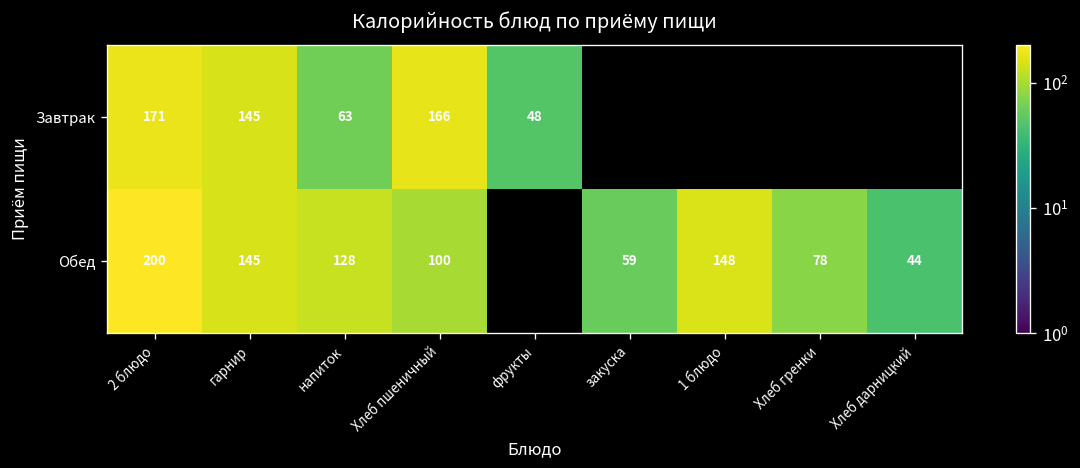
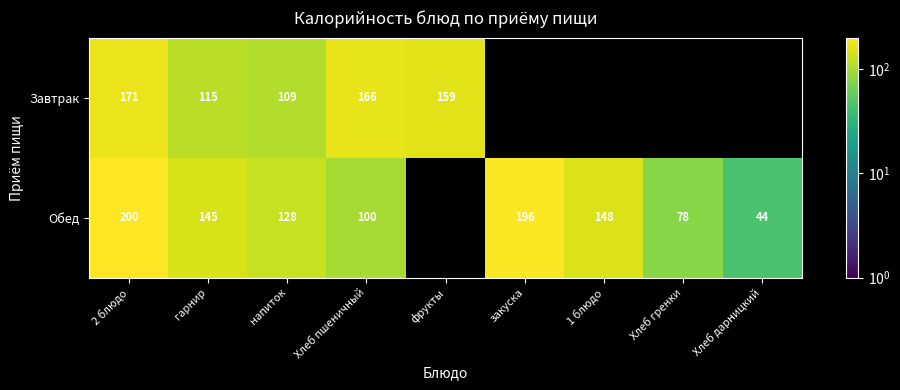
Завтрак, гарнир: 145 -> 115
Завтрак, напиток: 63 -> 109
Завтрак, фрукты: 48 -> 159
Обед, закуска: 59 -> 196
